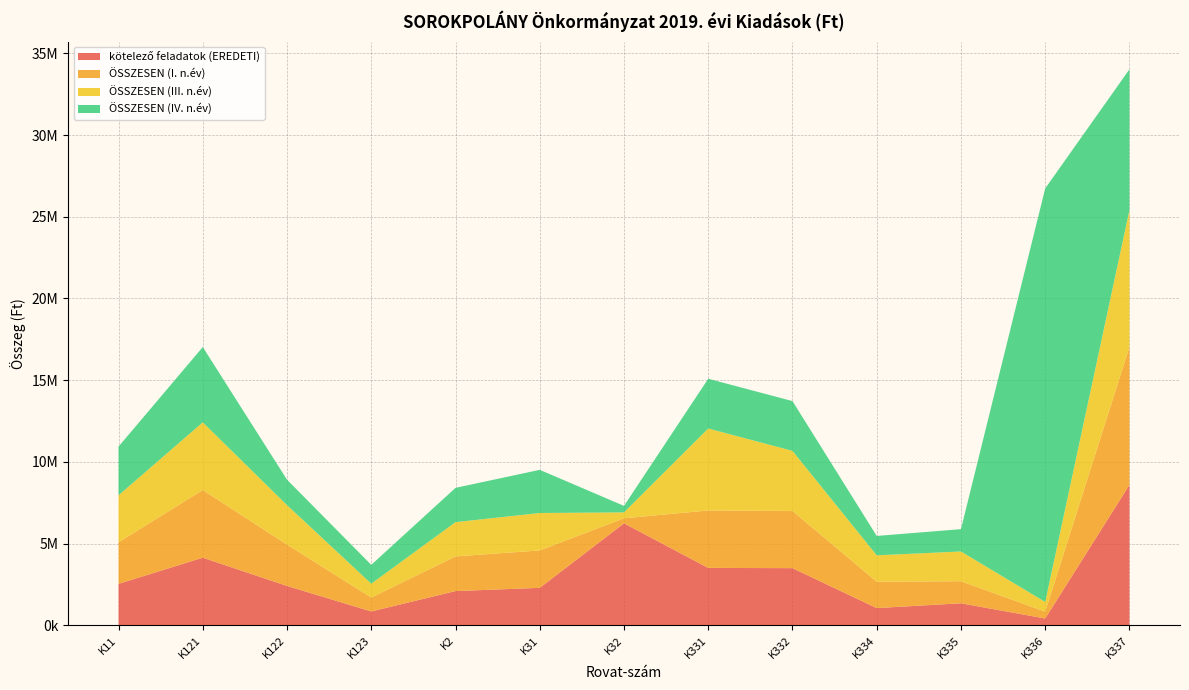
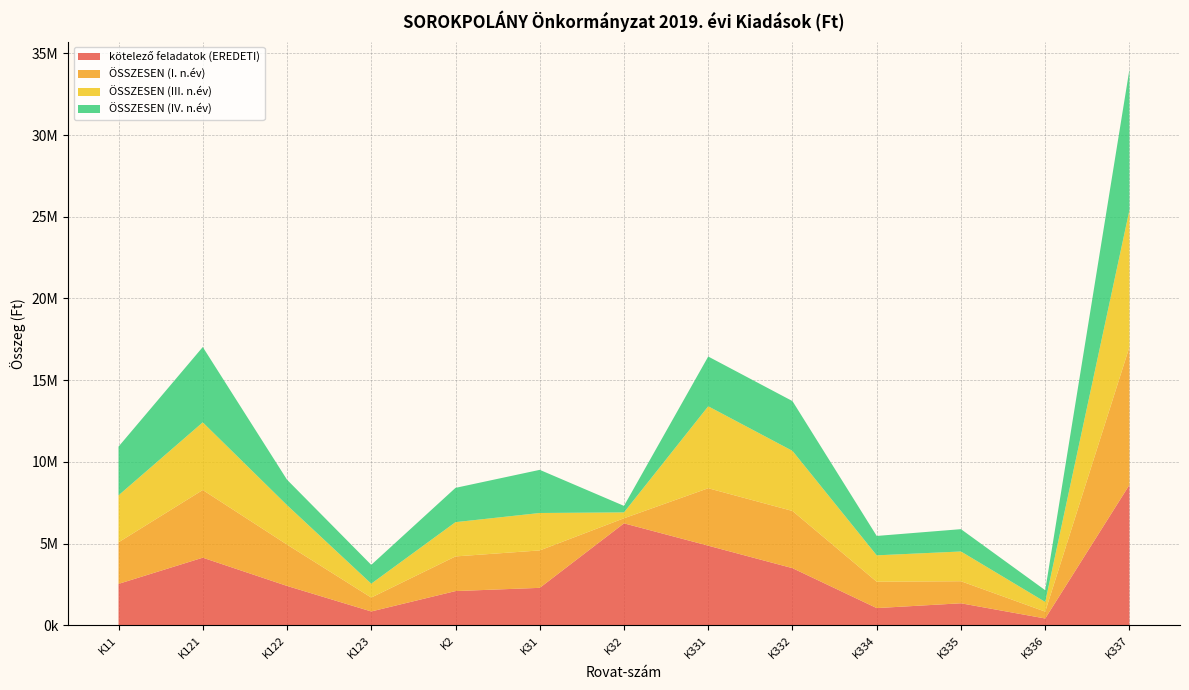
kötelező feladatok (EREDETI), K331: 3500000 -> 4900000
ÖSSZESEN (IV. n.év), K336: 25300000 -> 700000
